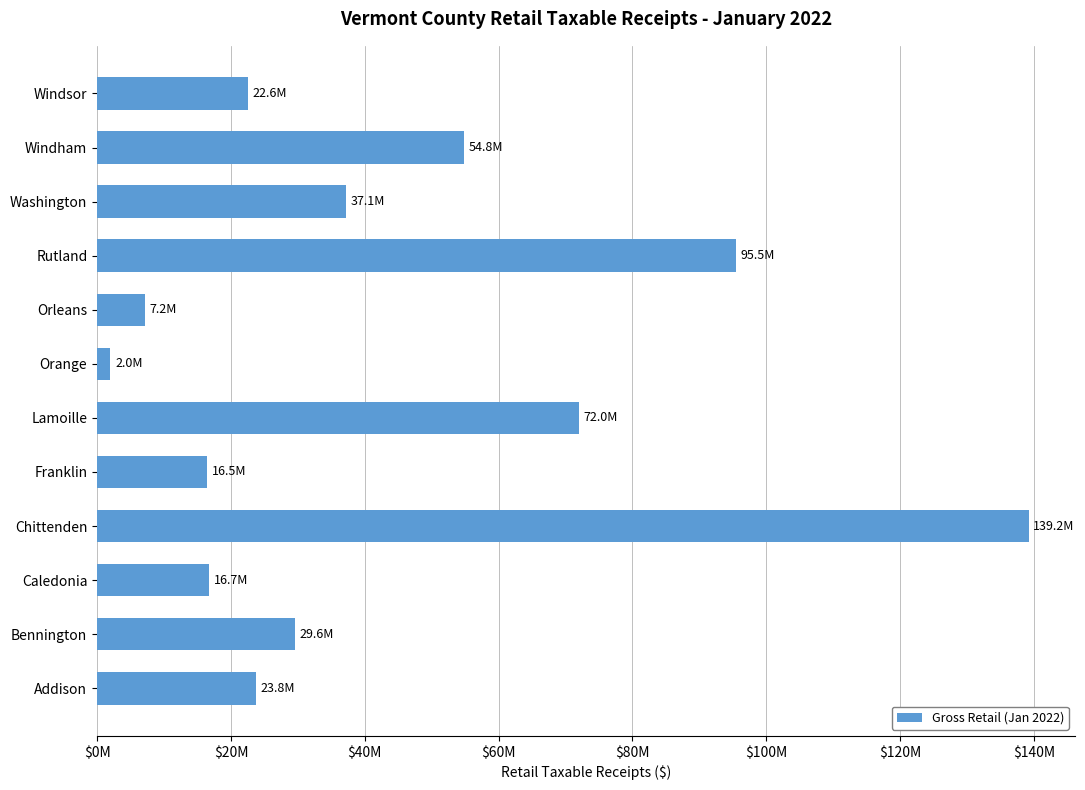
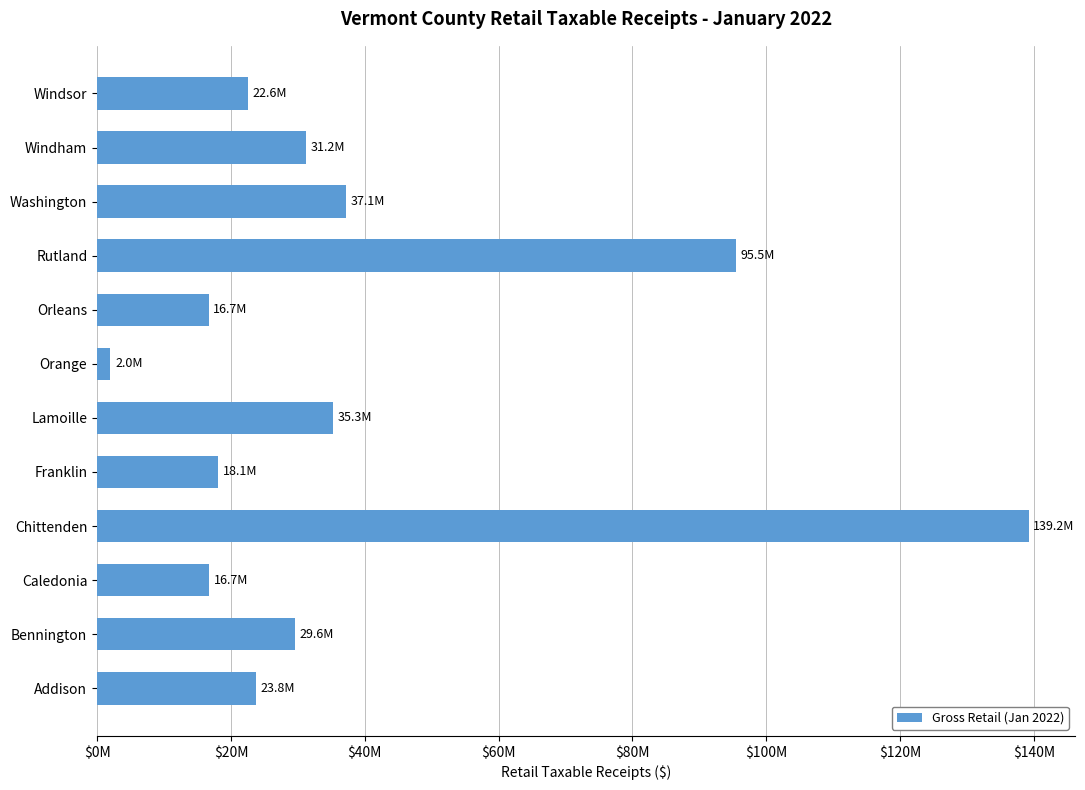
Windham: 54.8M -> 31.2M
Orleans: 7.2M -> 16.7M
Lamoille: 72.0M -> 35.3M
Franklin: 16.5M -> 18.1M
